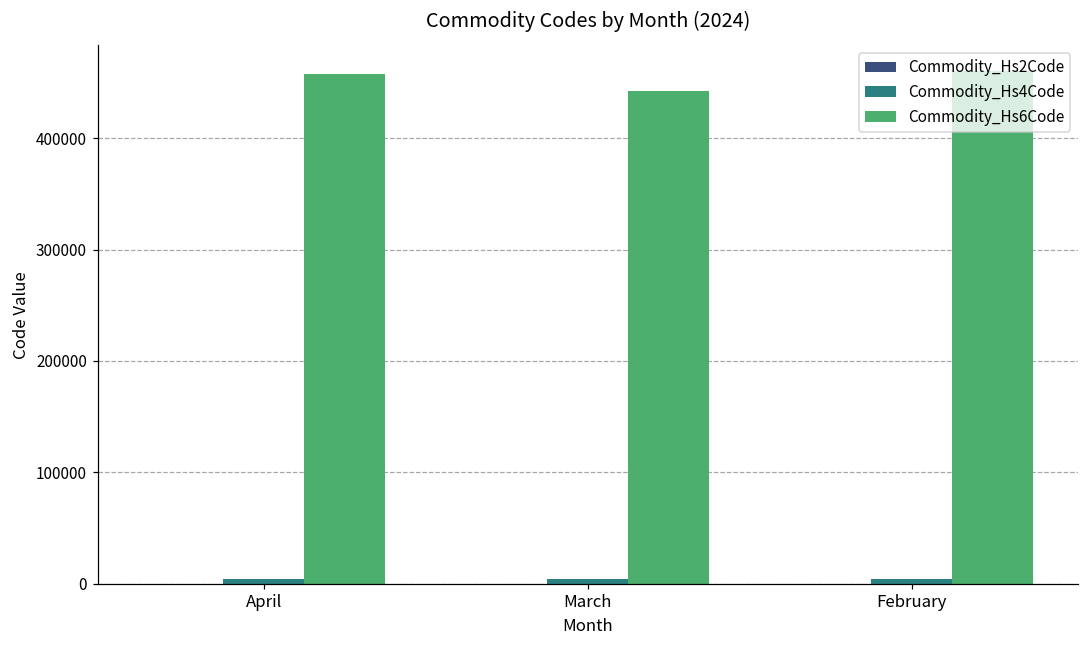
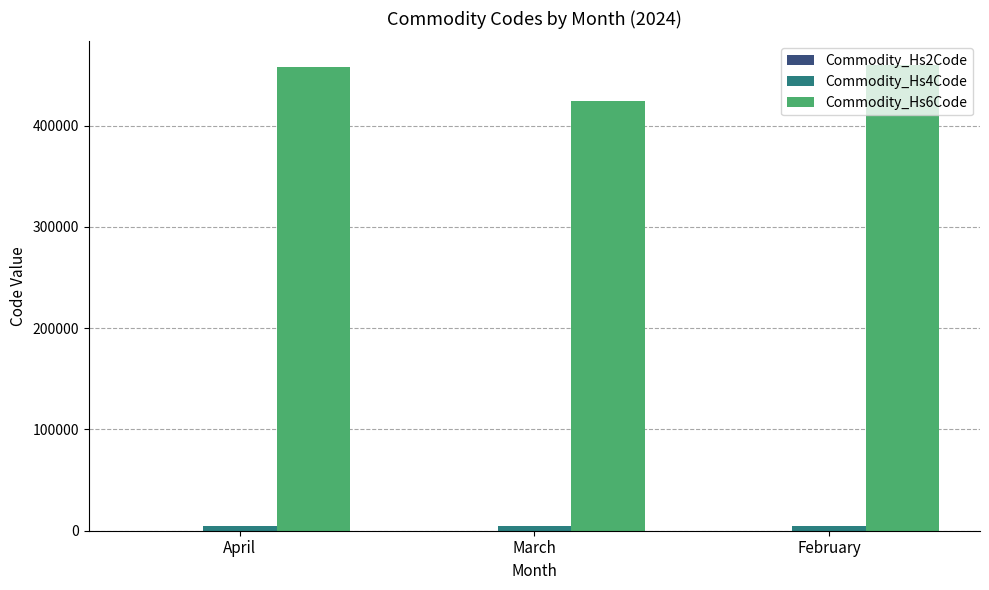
Commodity_Hs6Code, March: 442000 -> 424000
